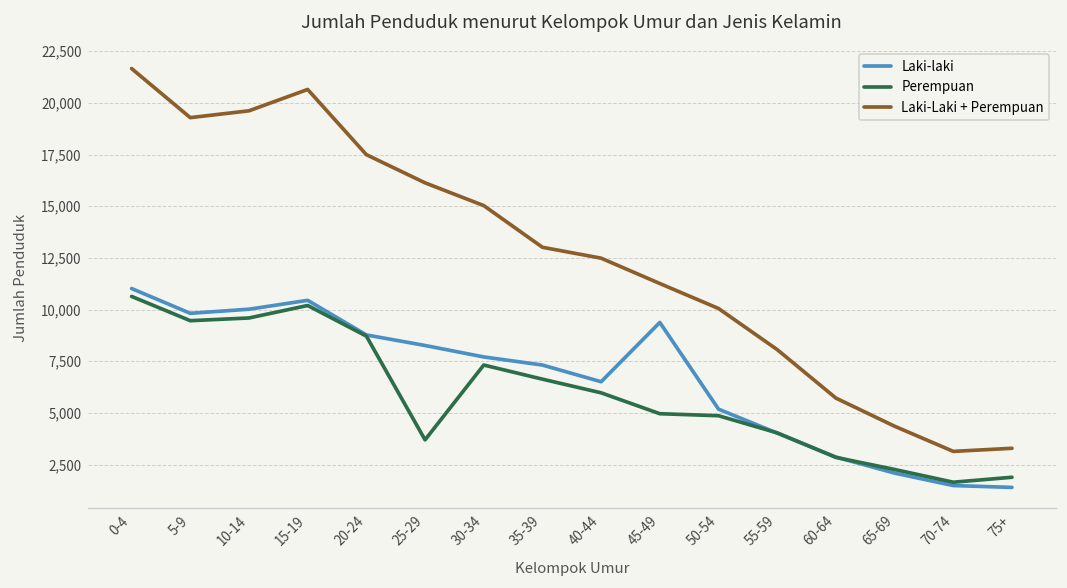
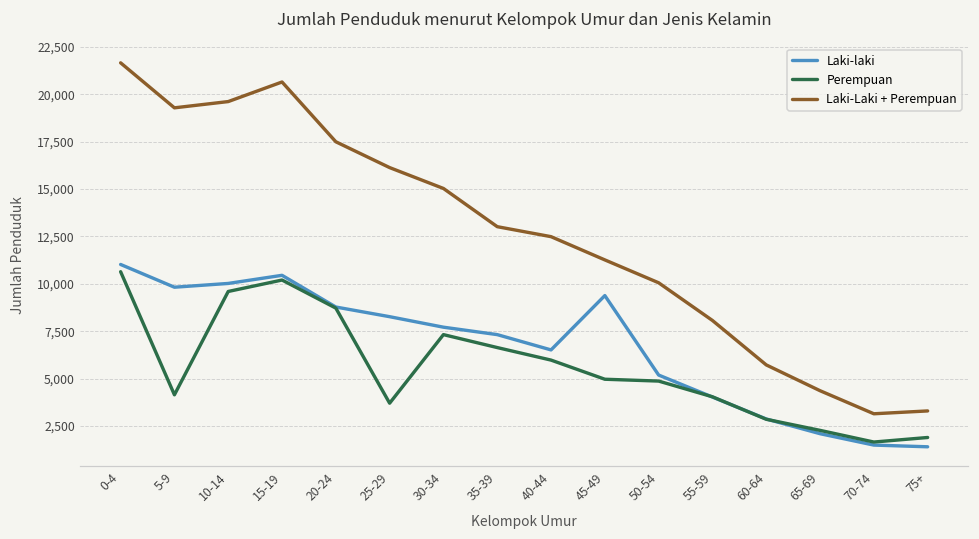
Perempuan, 5-9: 9,500 -> 4,100
